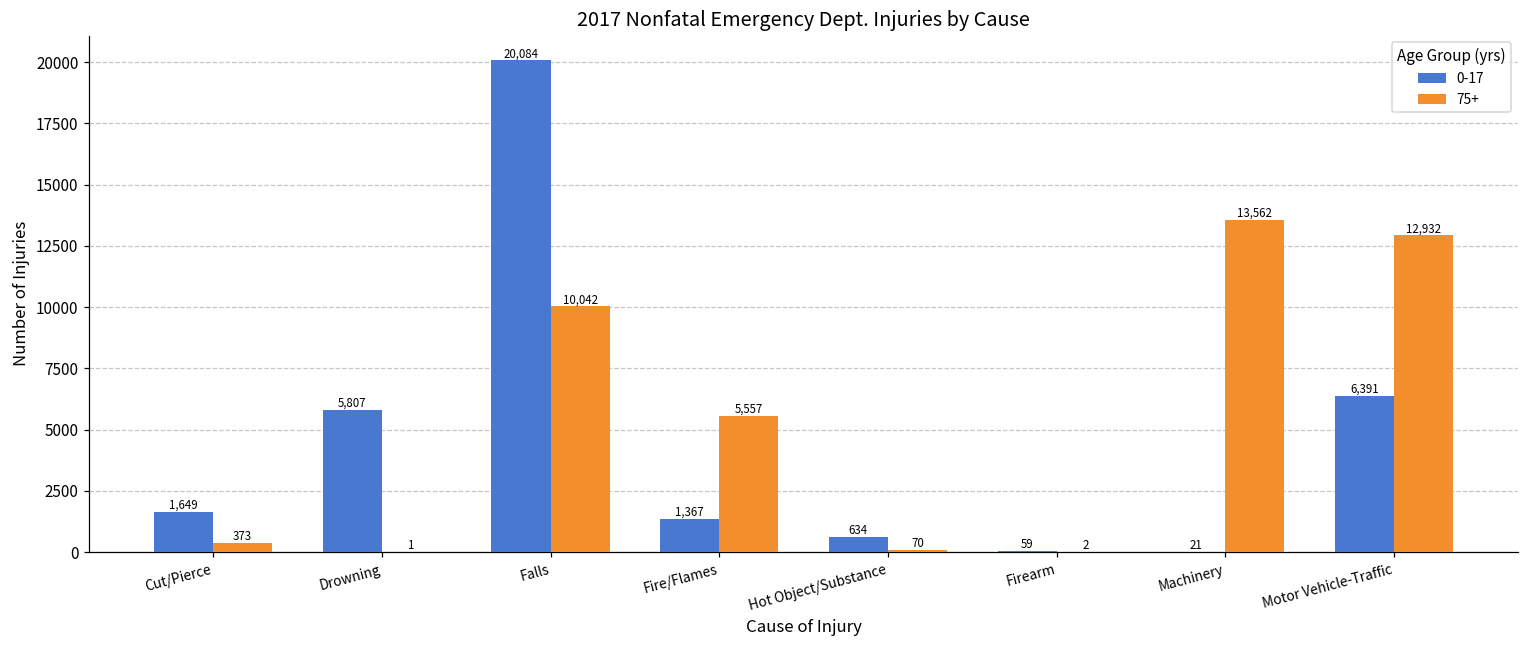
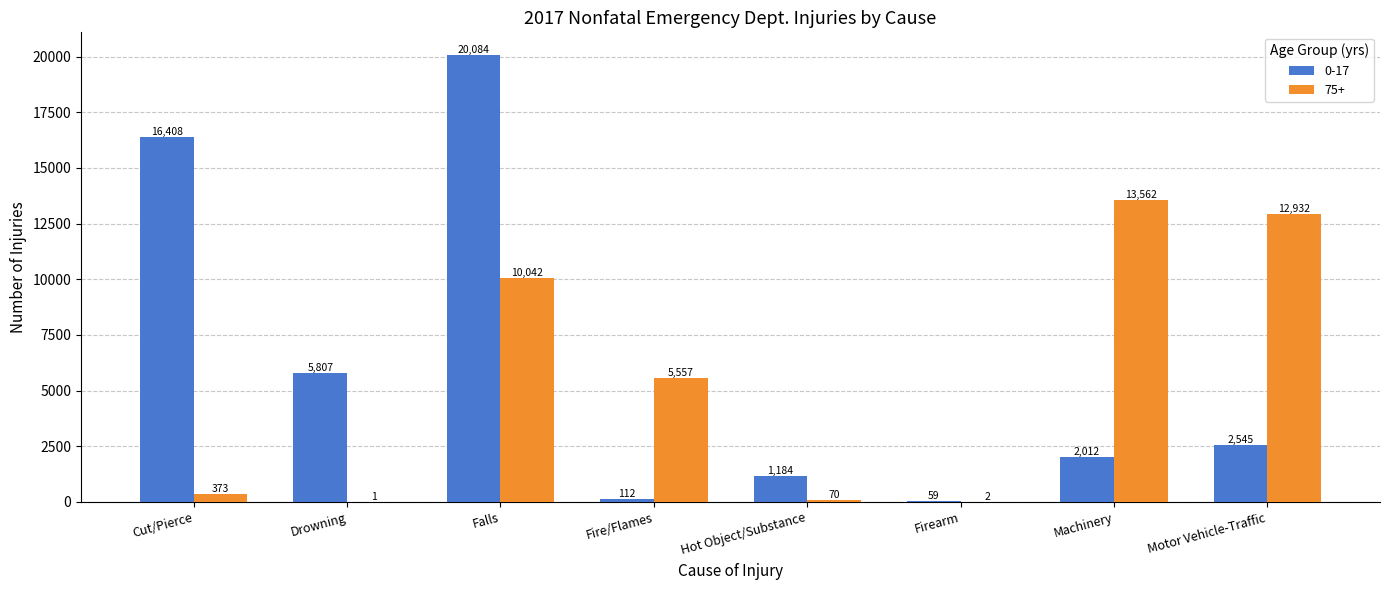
0-17, Cut/Pierce: 1,649 -> 16,408
0-17, Fire/Flames: 1,367 -> 112
0-17, Hot Object/Substance: 634 -> 1,184
0-17, Machinery: 21 -> 2,012
0-17, Motor Vehicle-Traffic: 6,391 -> 2,545
